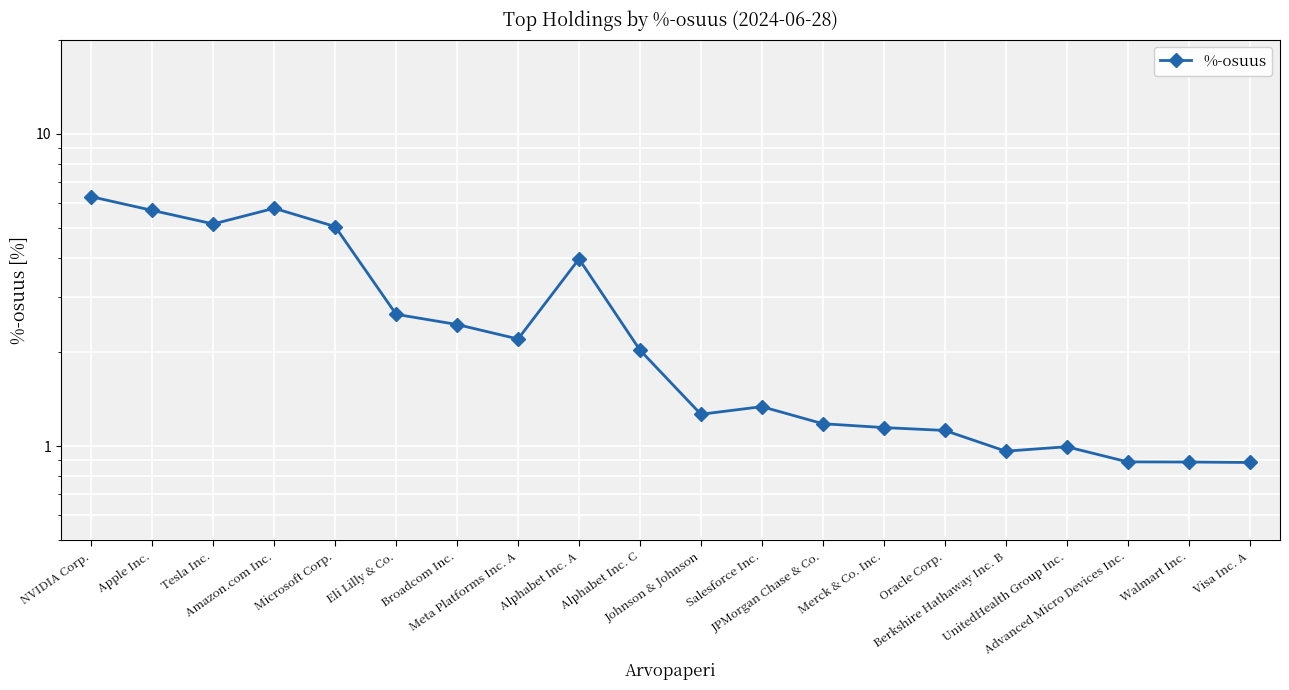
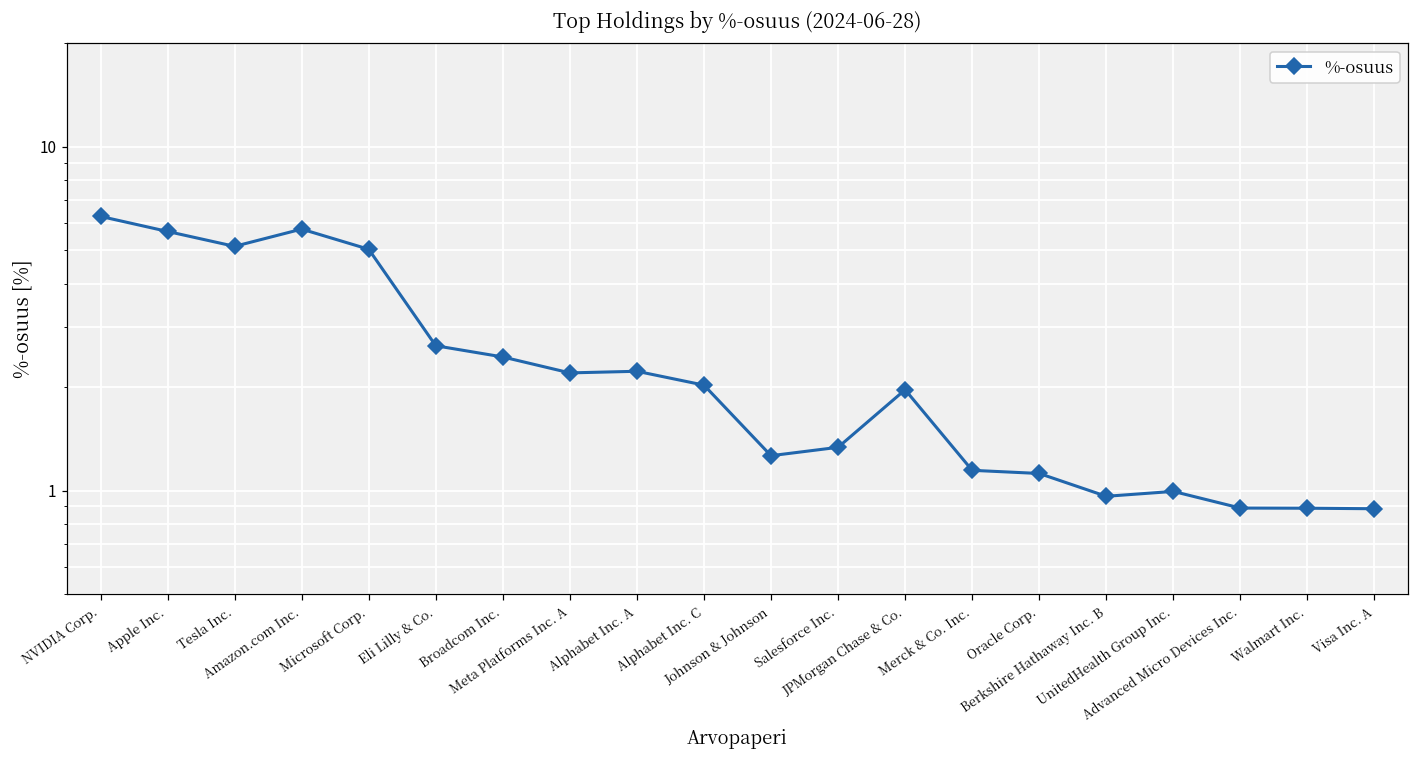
Alphabet Inc. A: 4.0 -> 2.2
JPMorgan Chase & Co.: 1.18 -> 2.0
